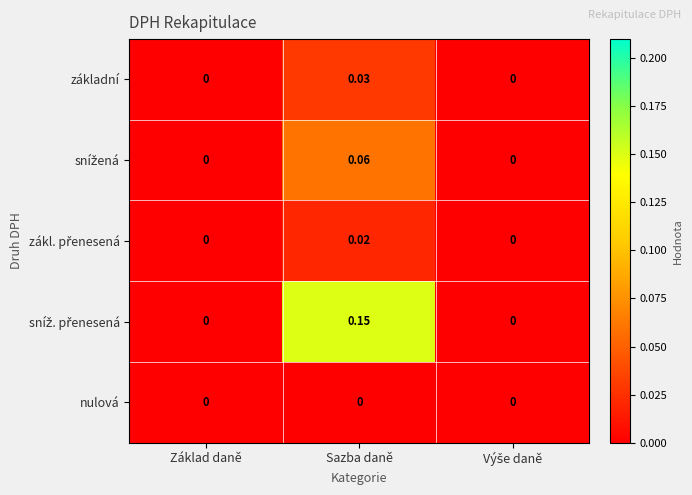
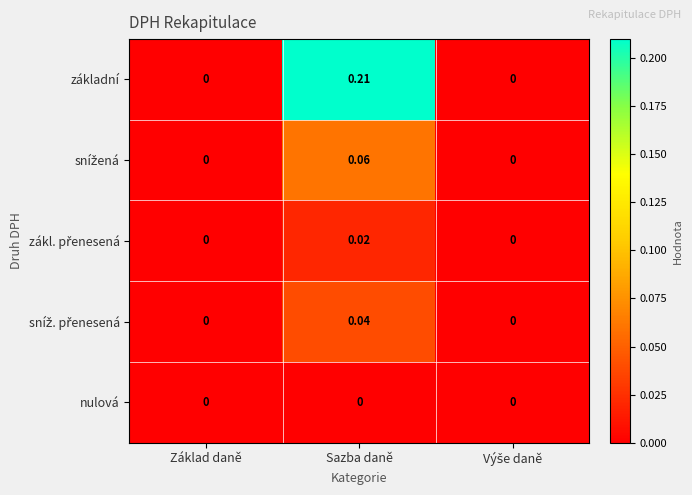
základní, Sazba daně: 0.03 -> 0.21
sníž. přenesená, Sazba daně: 0.15 -> 0.04
